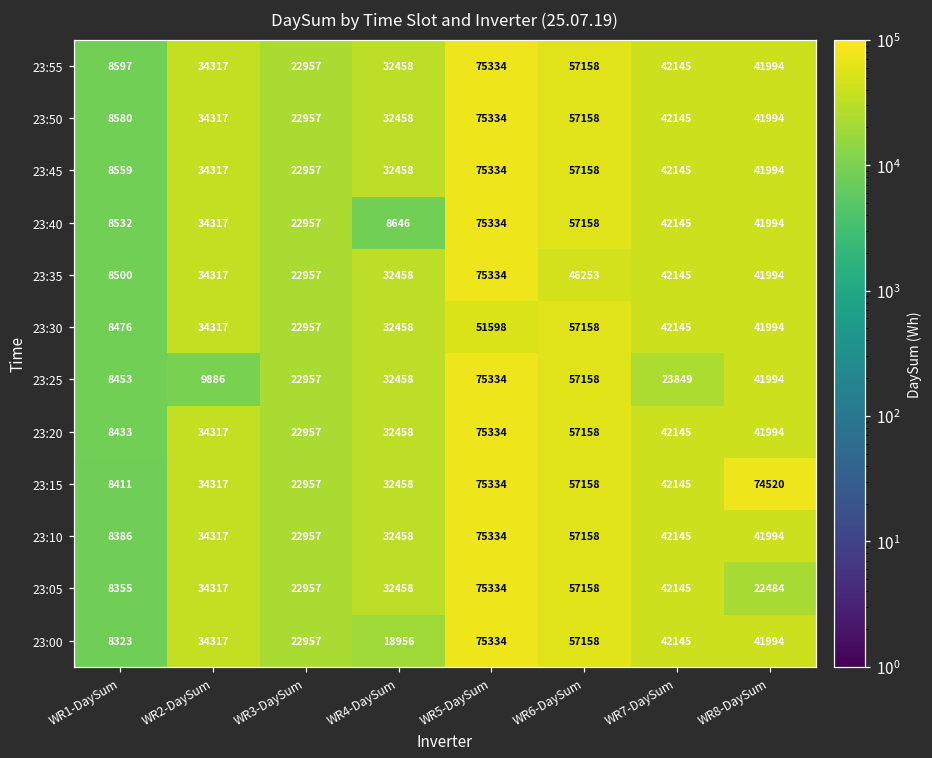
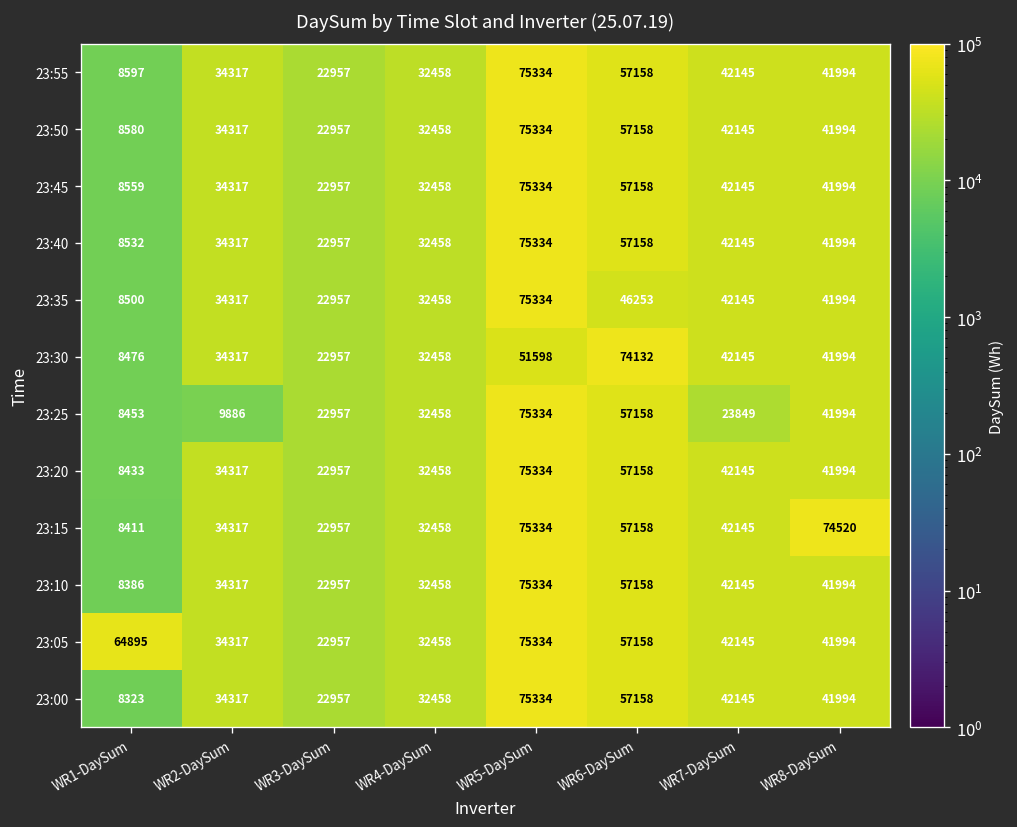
23:40, WR4-DaySum: 8646 -> 32458
23:30, WR6-DaySum: 57158 -> 74132
23:05, WR1-DaySum: 8355 -> 64895
23:05, WR8-DaySum: 22484 -> 41994
23:00, WR4-DaySum: 18956 -> 32458
